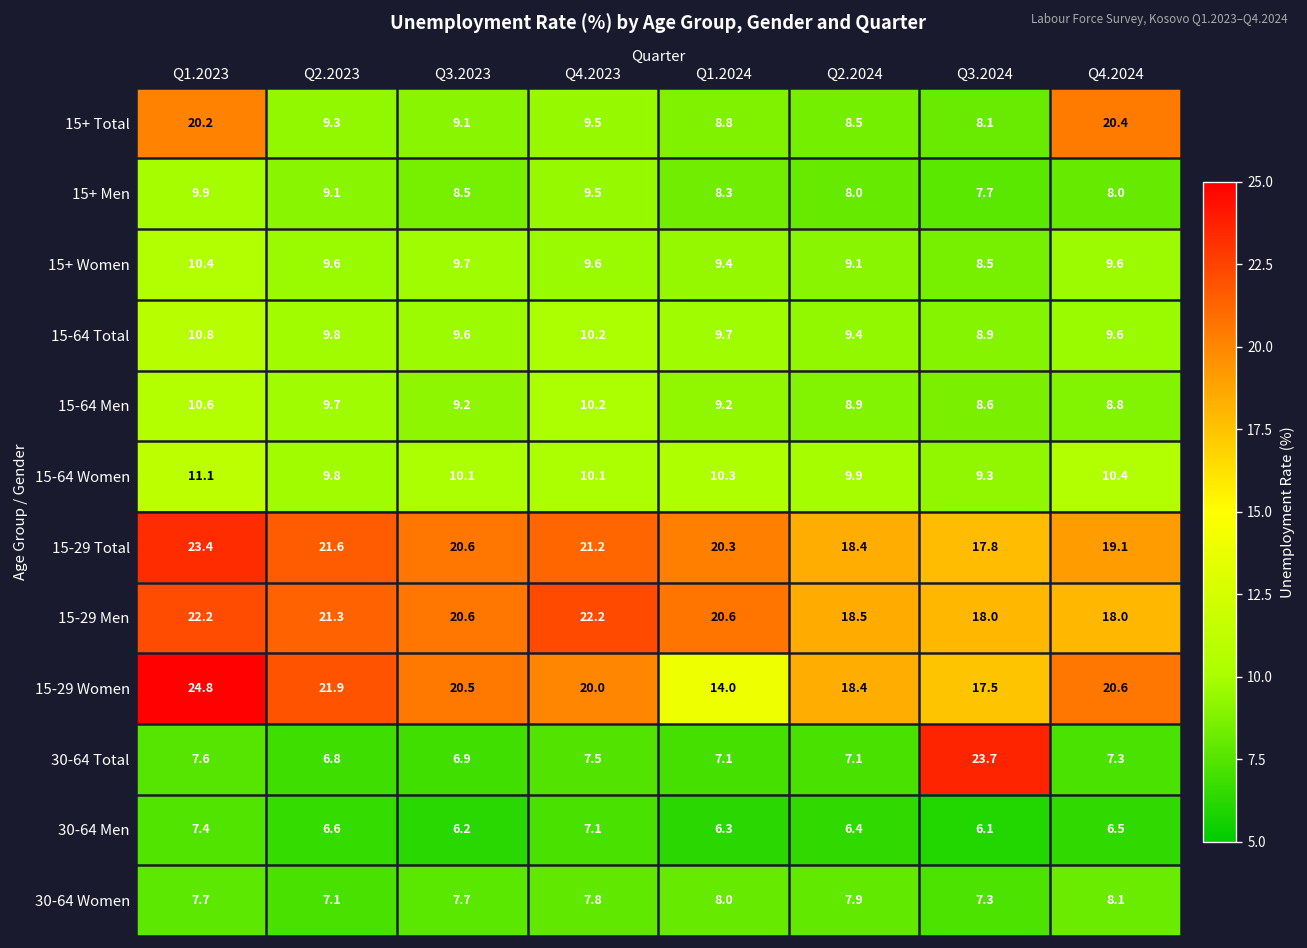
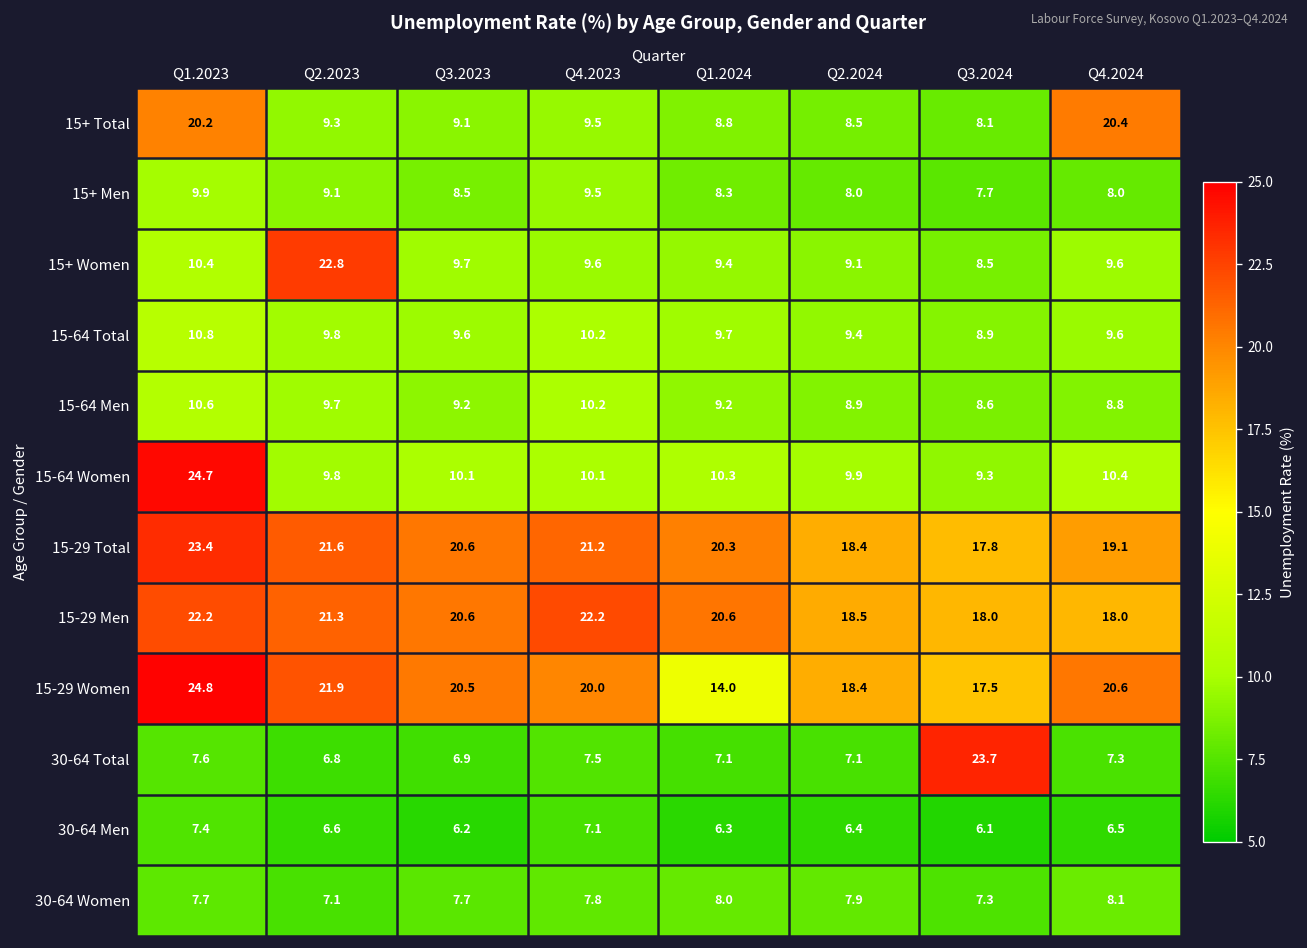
15+ Women, Q2.2023: 9.6 -> 22.8
15-64 Women, Q1.2023: 11.1 -> 24.7
